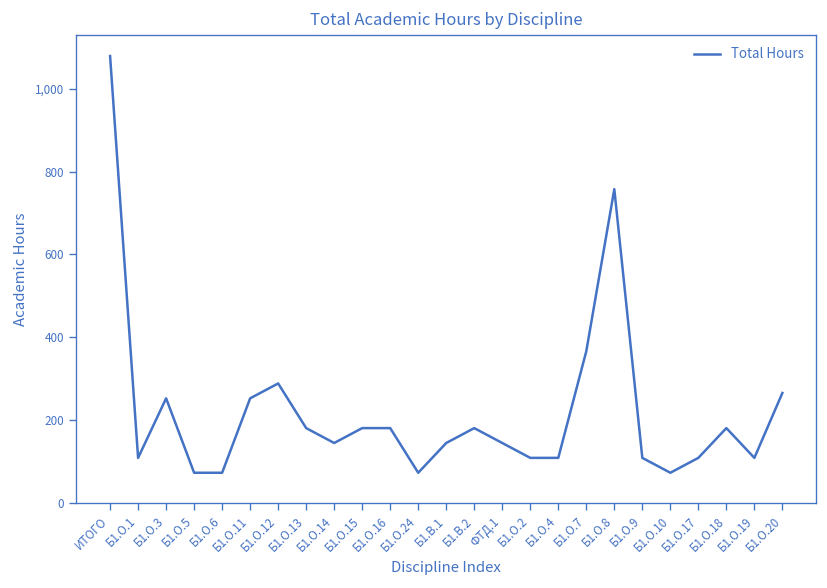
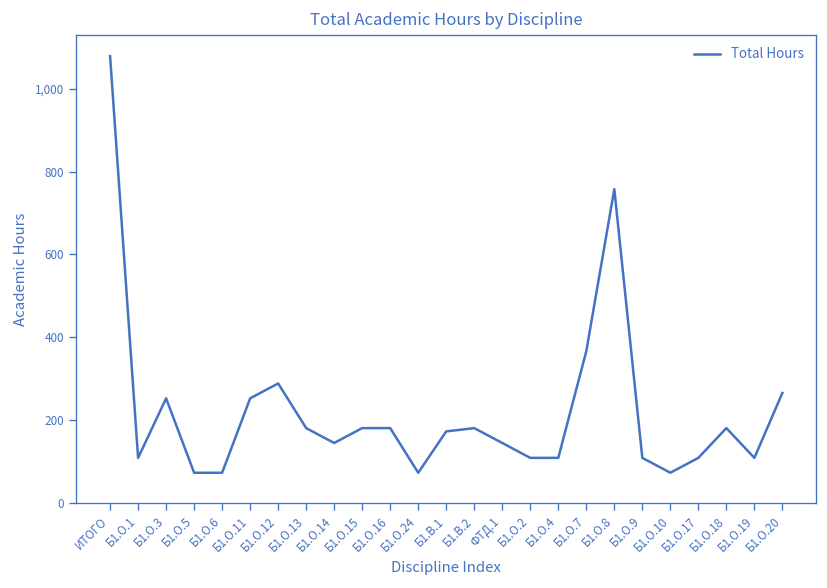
Б1.В.1: 140 -> 170
